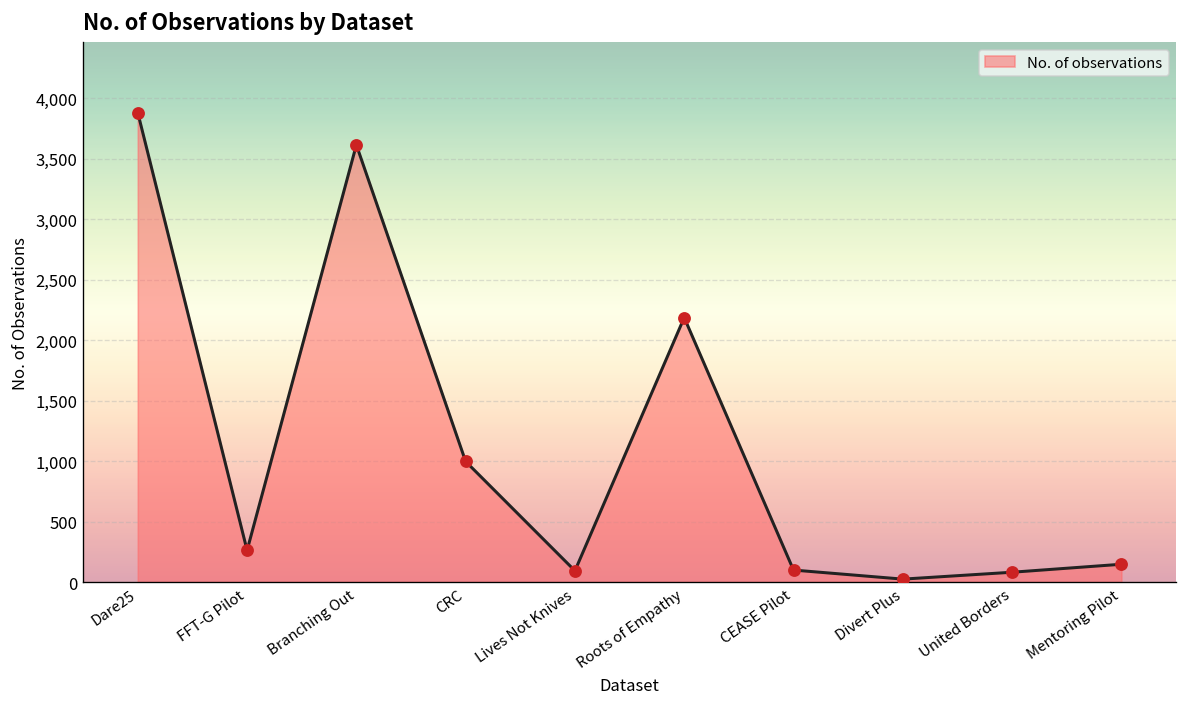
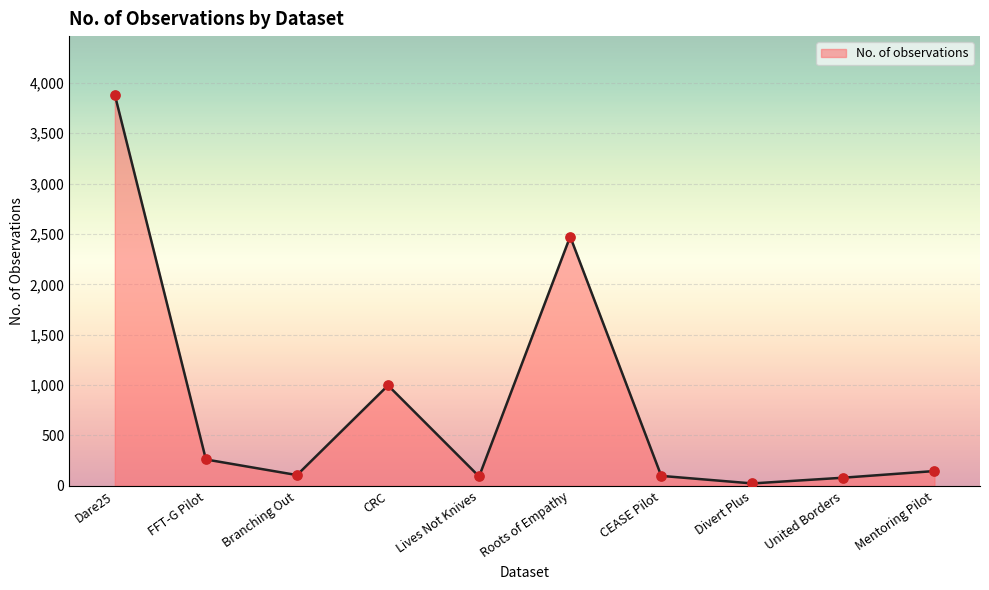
Branching Out: 3,620 -> 110
Roots of Empathy: 2,190 -> 2,470
